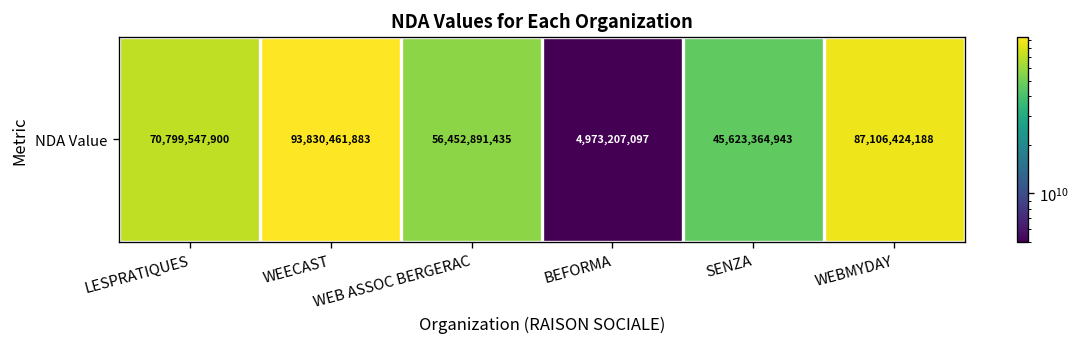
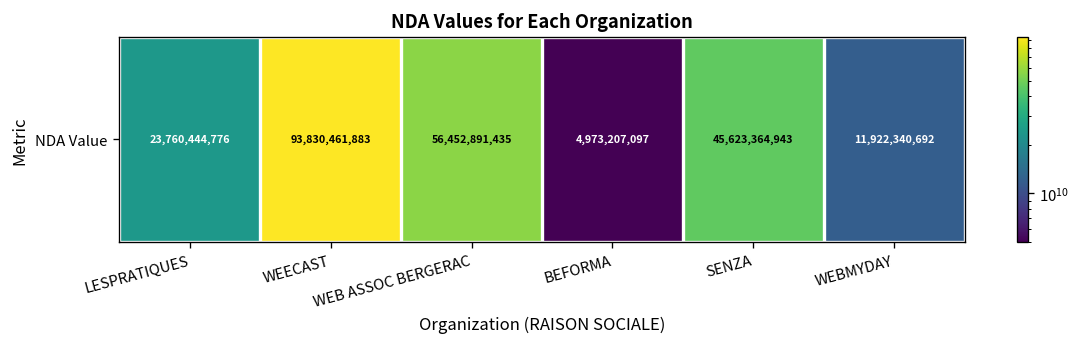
NDA Value, LESPRATIQUES: 70,799,547,900 -> 23,760,444,776
NDA Value, WEBMYDAY: 87,106,424,188 -> 11,922,340,692
